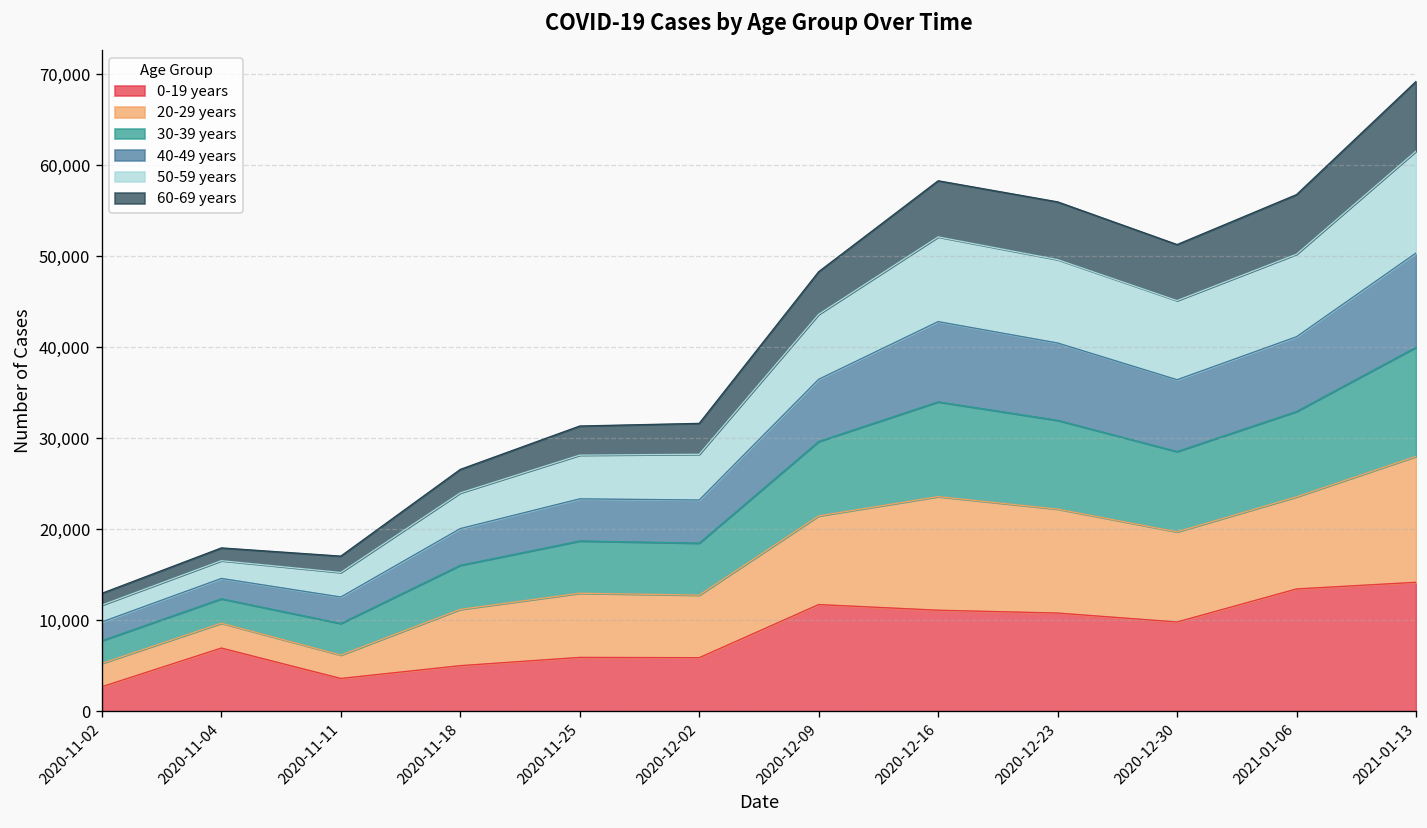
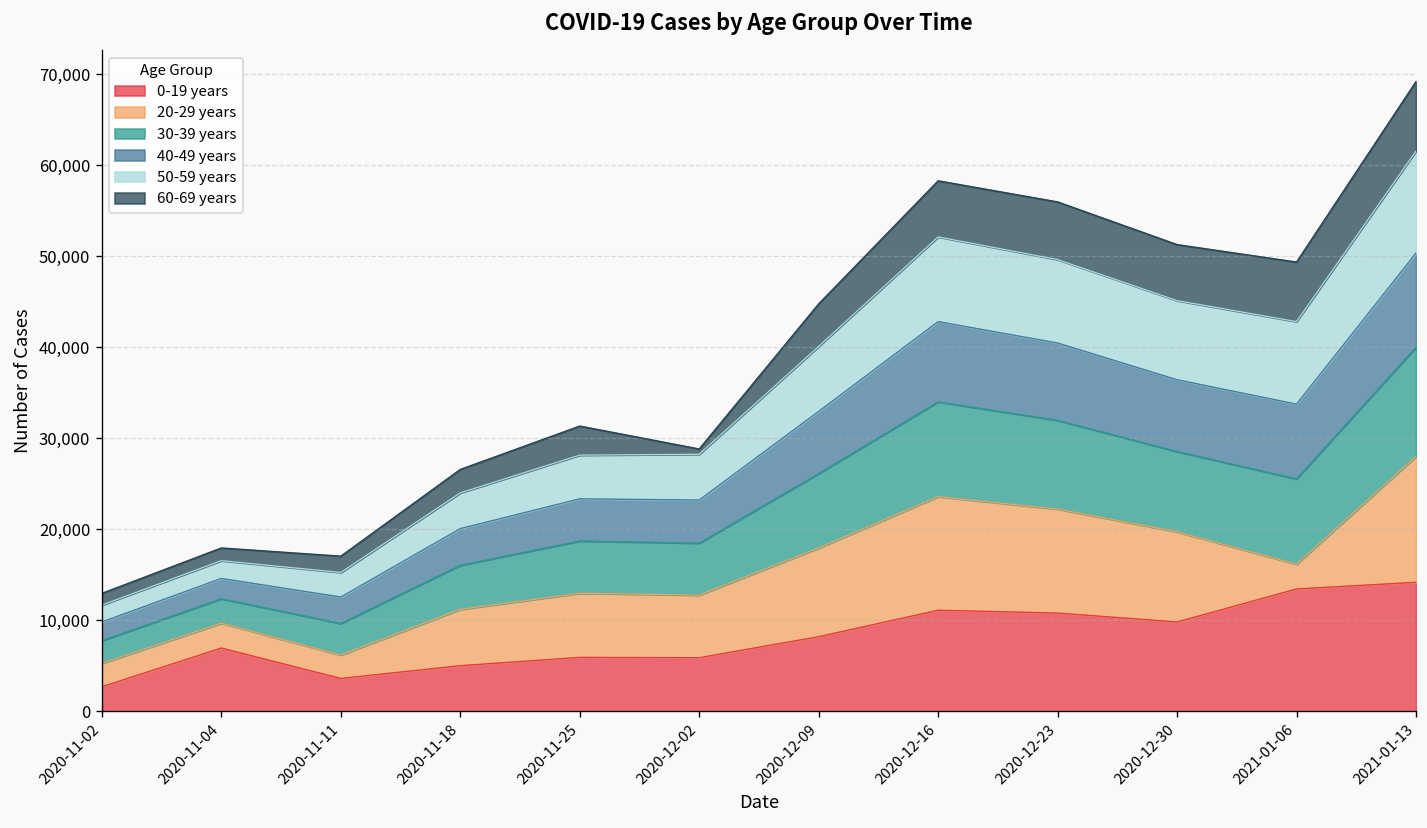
60-69 years, 2020-12-02: 3,000 -> 1,000
0-19 years, 2020-12-09: 12,000 -> 8,000
20-29 years, 2021-01-06: 10,000 -> 3,000
